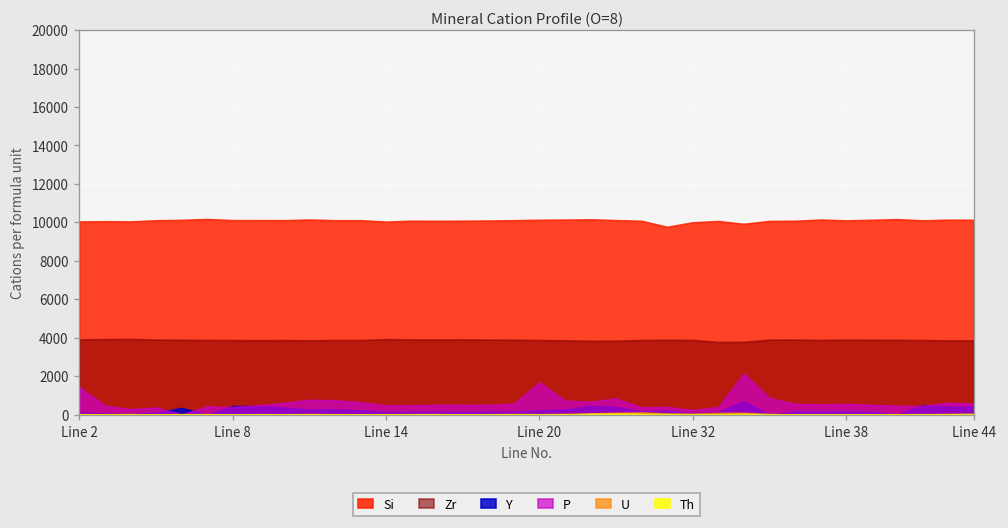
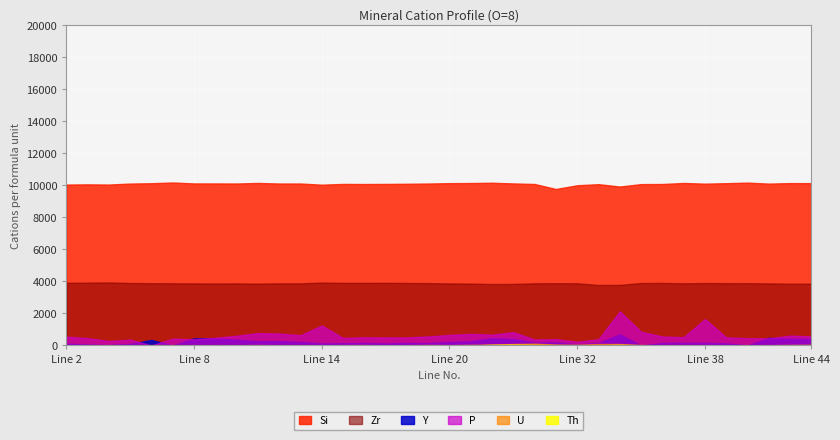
P, Line 2: 1400 -> 600
P, Line 14: 500 -> 1200
P, Line 20: 1700 -> 700
P, Line 38: 600 -> 1700
